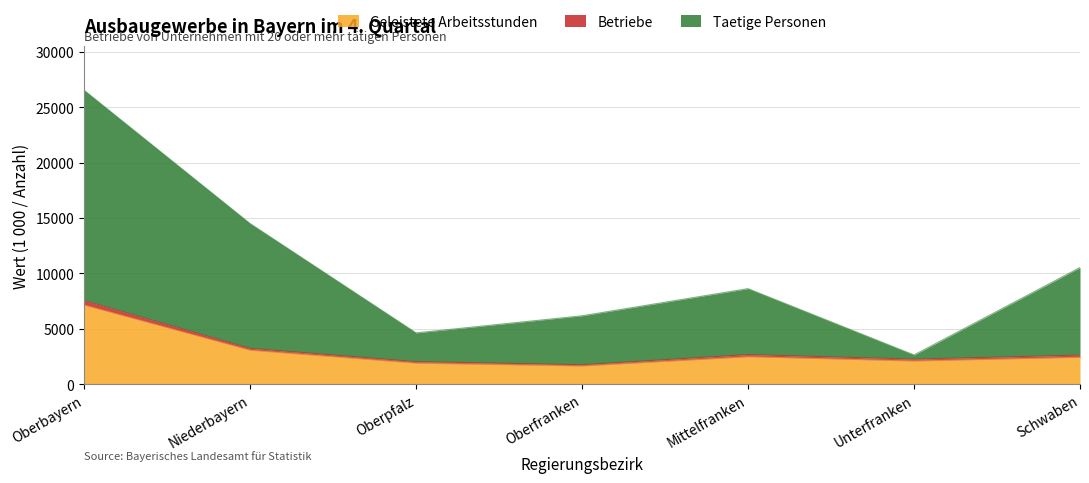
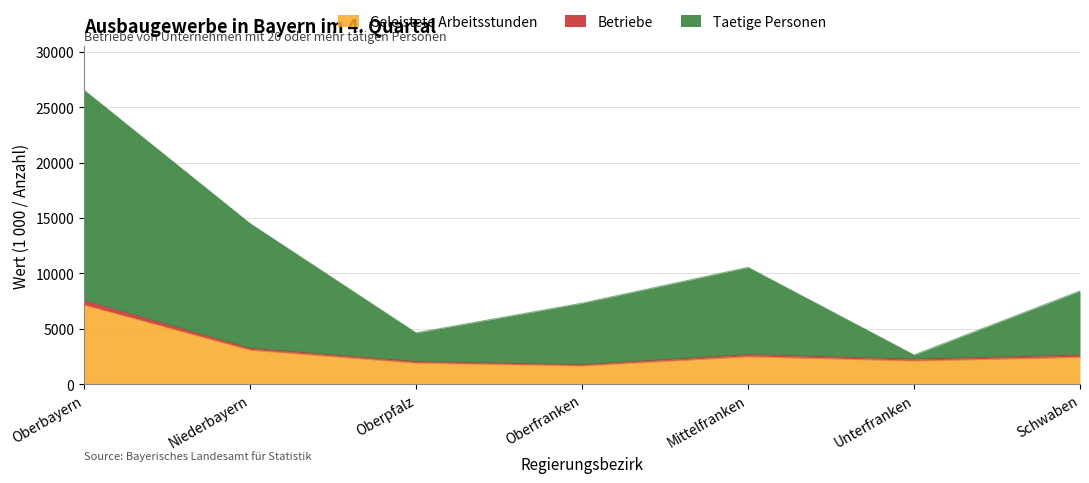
Taetige Personen, Oberfranken: 4400 -> 5600
Taetige Personen, Mittelfranken: 6000 -> 7900
Taetige Personen, Schwaben: 7900 -> 5800
